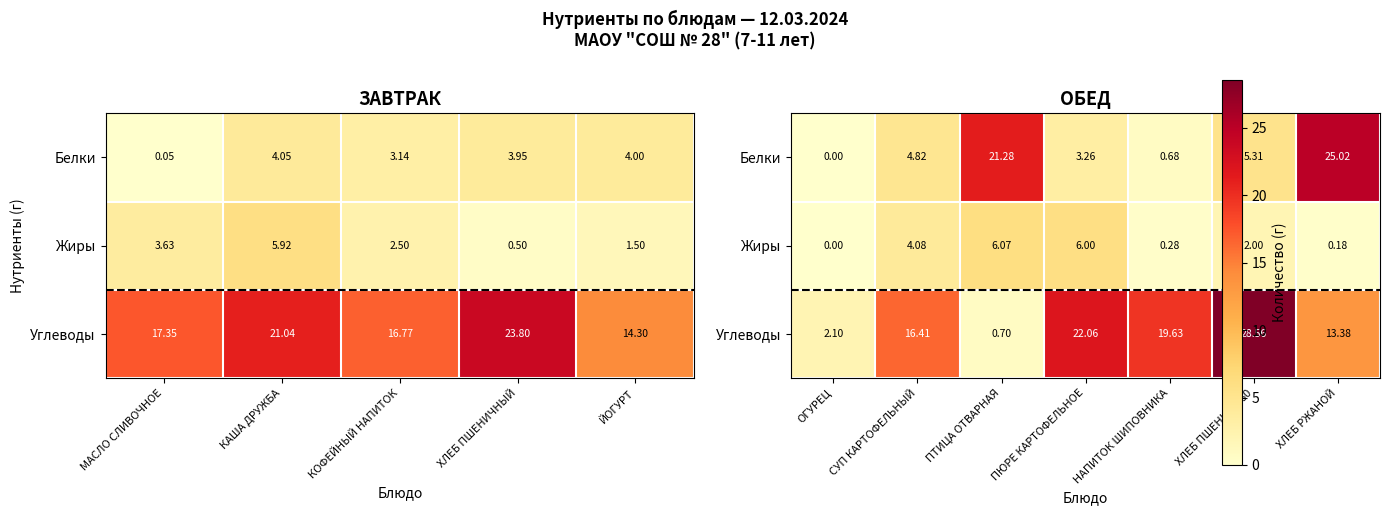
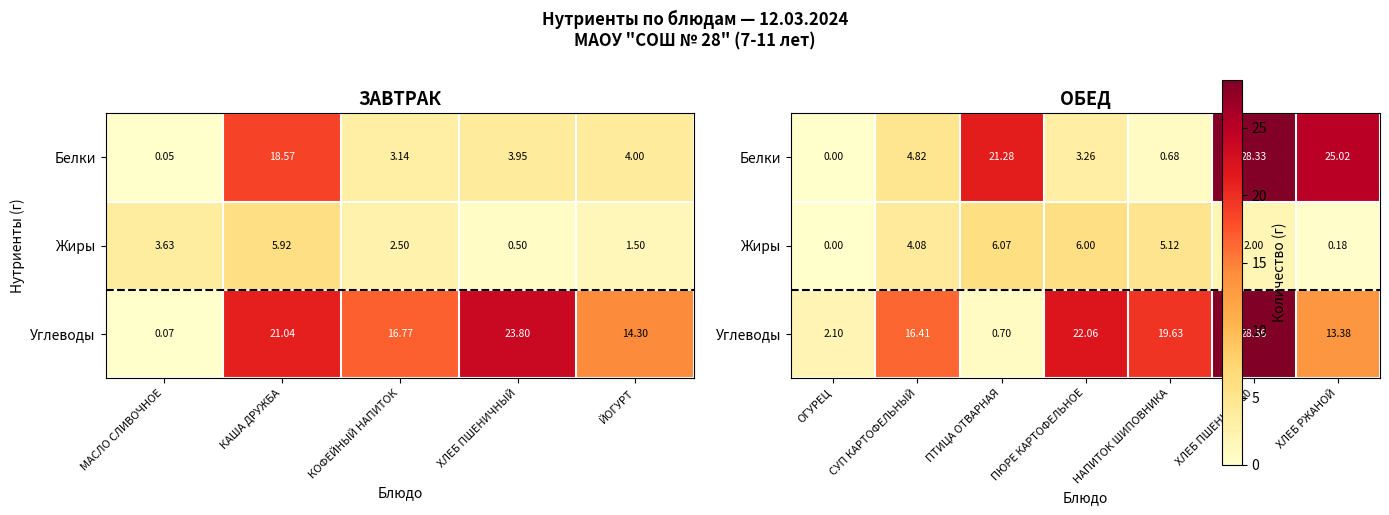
ЗАВТРАК, Белки, КАША ДРУЖБА: 4.05 -> 18.57
ЗАВТРАК, Углеводы, МАСЛО СЛИВОЧНОЕ: 17.35 -> 0.07
ОБЕД, Белки, ХЛЕБ ПШЕНИЧН 60: 5.31 -> 28.33
ОБЕД, Жиры, НАПИТОК ШИПОВНИКА: 0.28 -> 5.12
